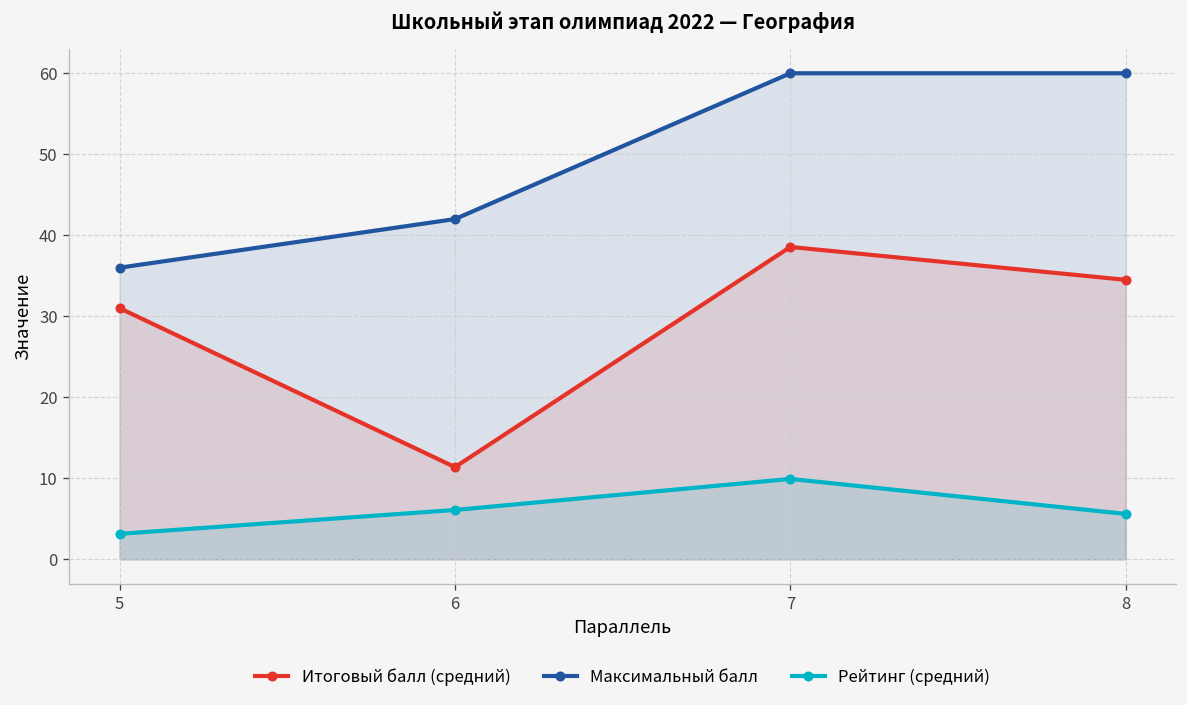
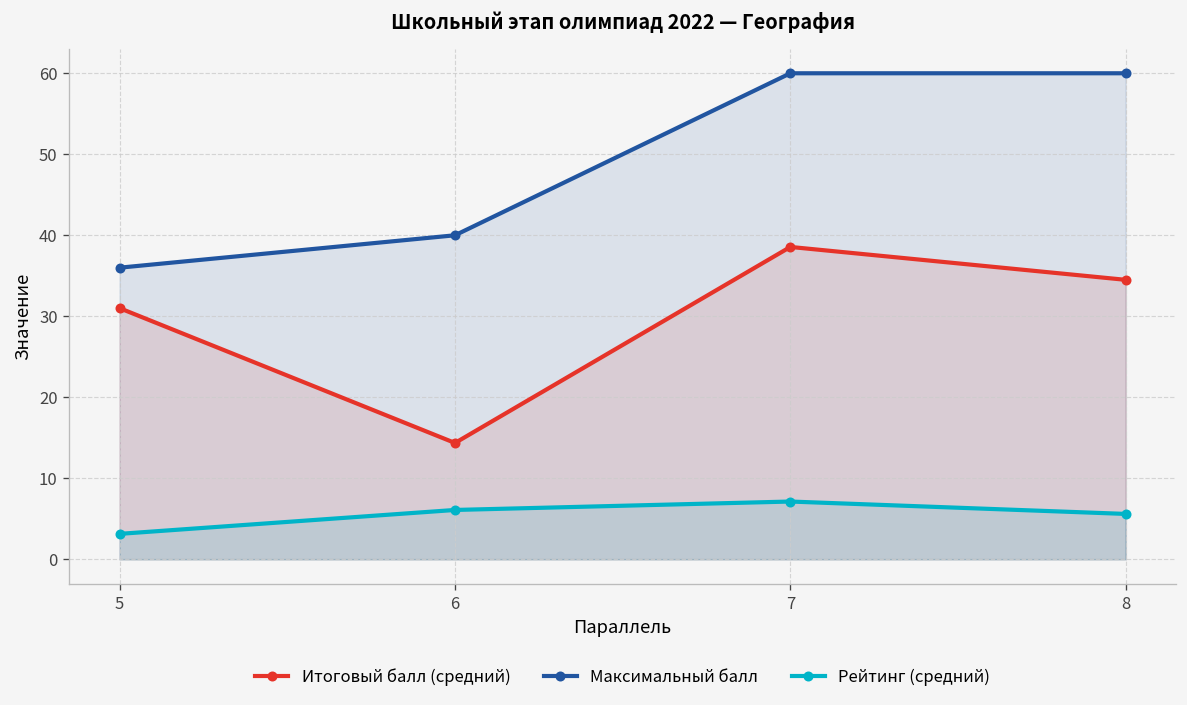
Итоговый балл (средний), 6: 11 -> 14
Максимальный балл, 6: 42 -> 40
Рейтинг (средний), 7: 10 -> 7
